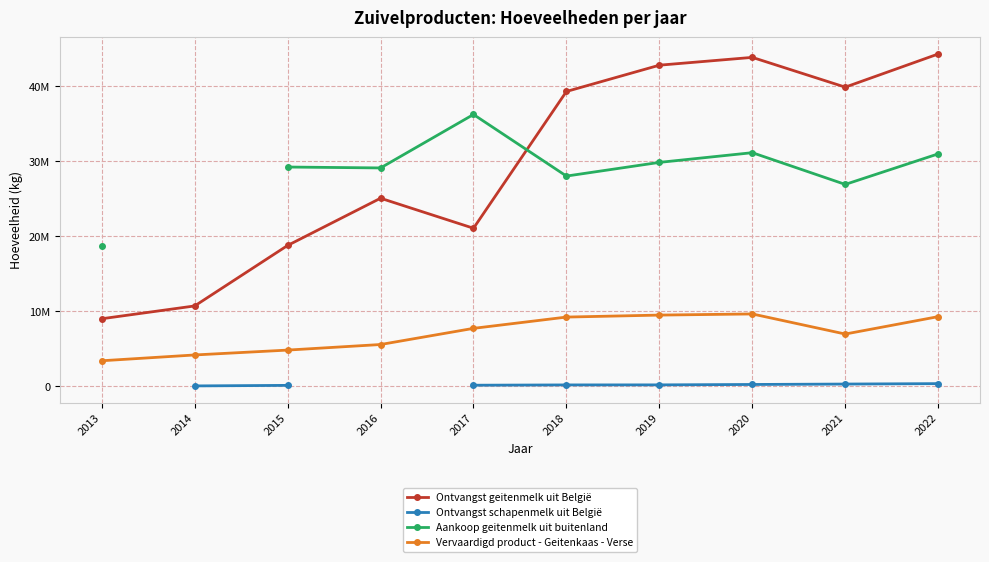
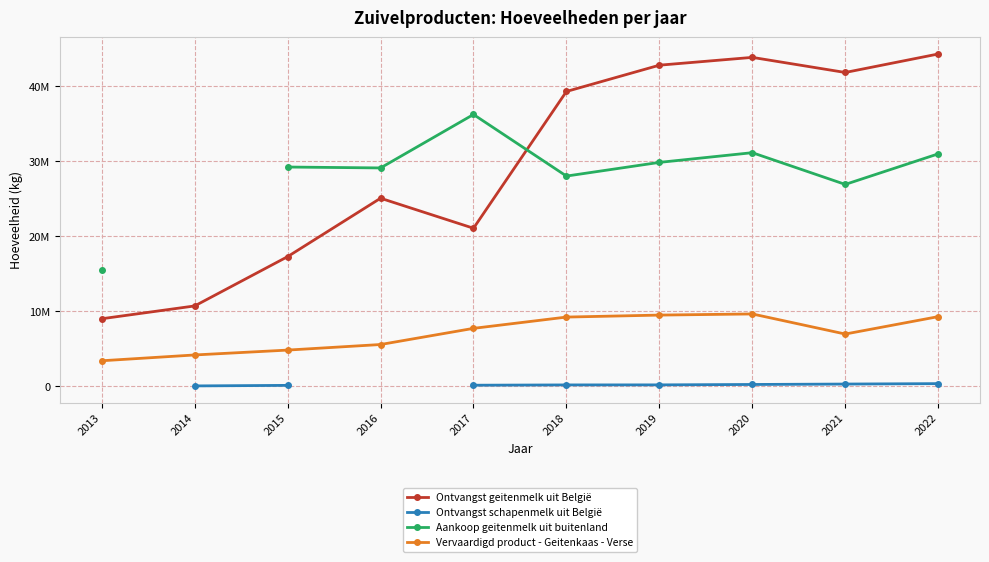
Aankoop geitenmelk uit buitenland, 2013: 19000000 -> 15000000
Ontvangst geitenmelk uit België, 2015: 19000000 -> 17000000
Ontvangst geitenmelk uit België, 2021: 40000000 -> 42000000
